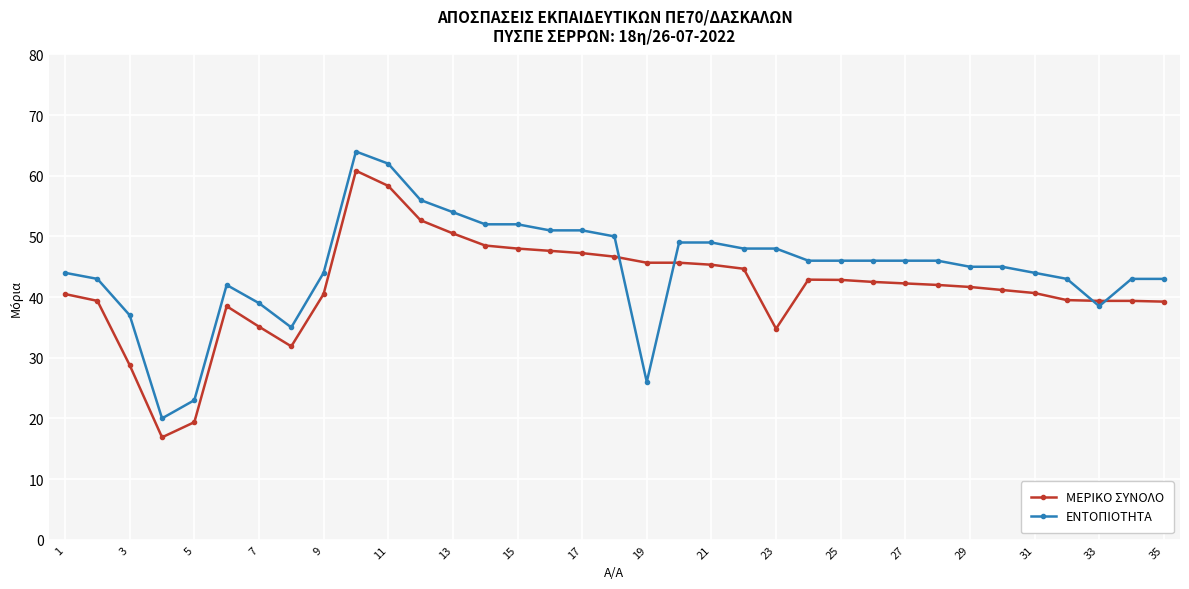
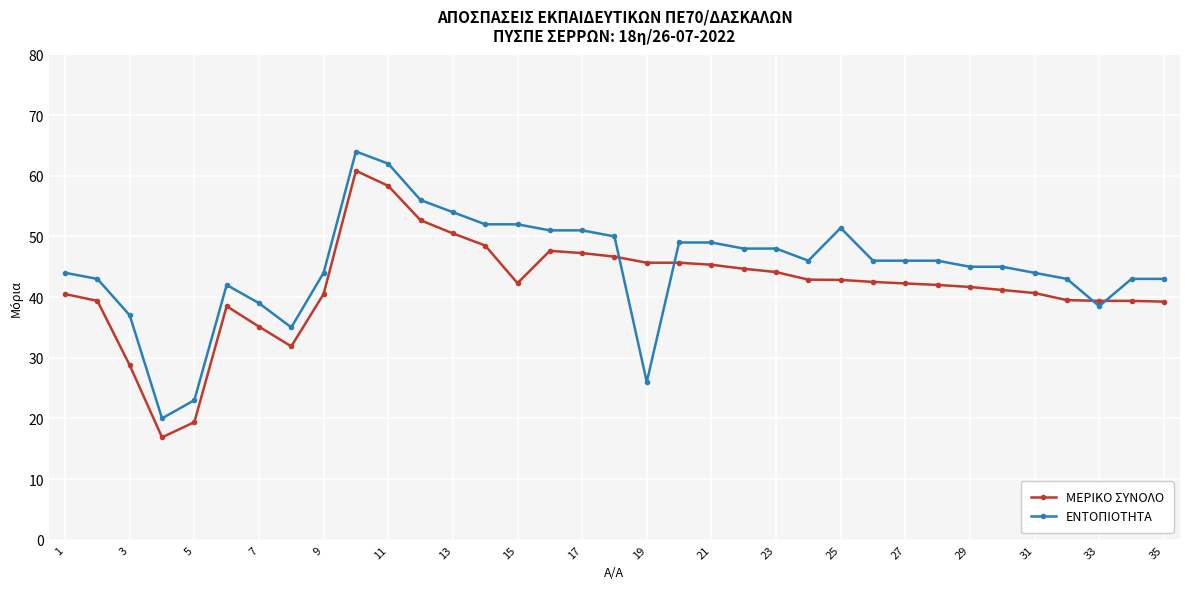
ΜΕΡΙΚΟ ΣΥΝΟΛΟ, 15: 48 -> 42
ΜΕΡΙΚΟ ΣΥΝΟΛΟ, 23: 35 -> 44
ΕΝΤΟΠΙΟΤΗΤΑ, 25: 46 -> 51
